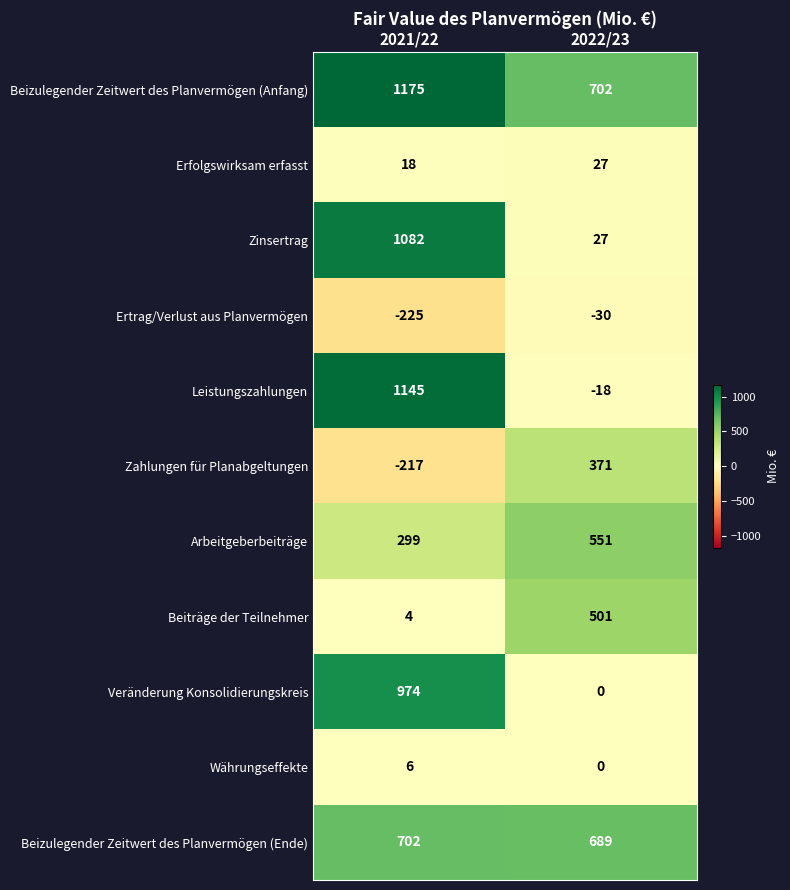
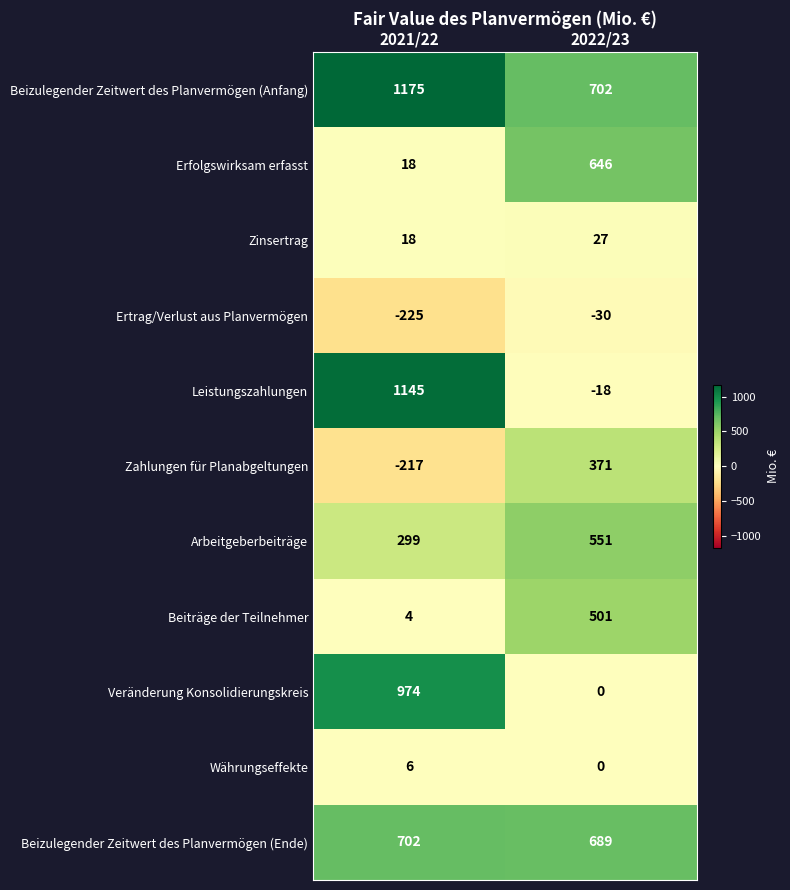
Erfolgswirksam erfasst, 2022/23: 27 -> 646
Zinsertrag, 2021/22: 1082 -> 18
